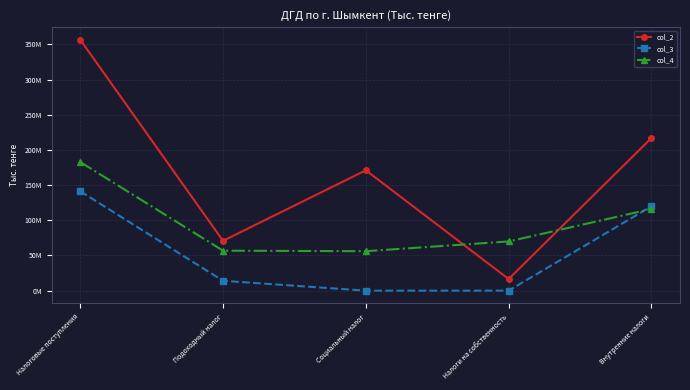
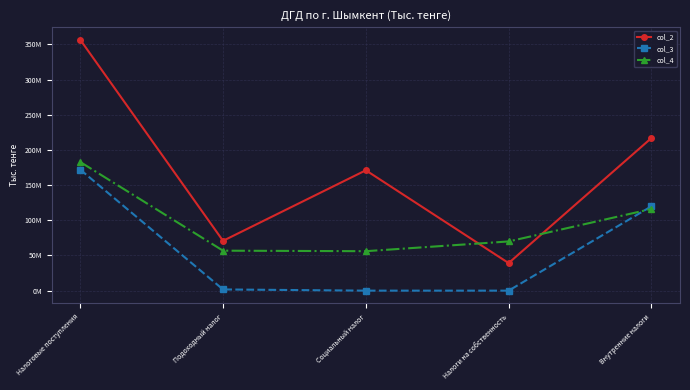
col_3, Налоговые поступления: 140000000 -> 170000000
col_3, Подоходный налог: 10000000 -> 0
col_2, Налоги на собственность: 20000000 -> 40000000
